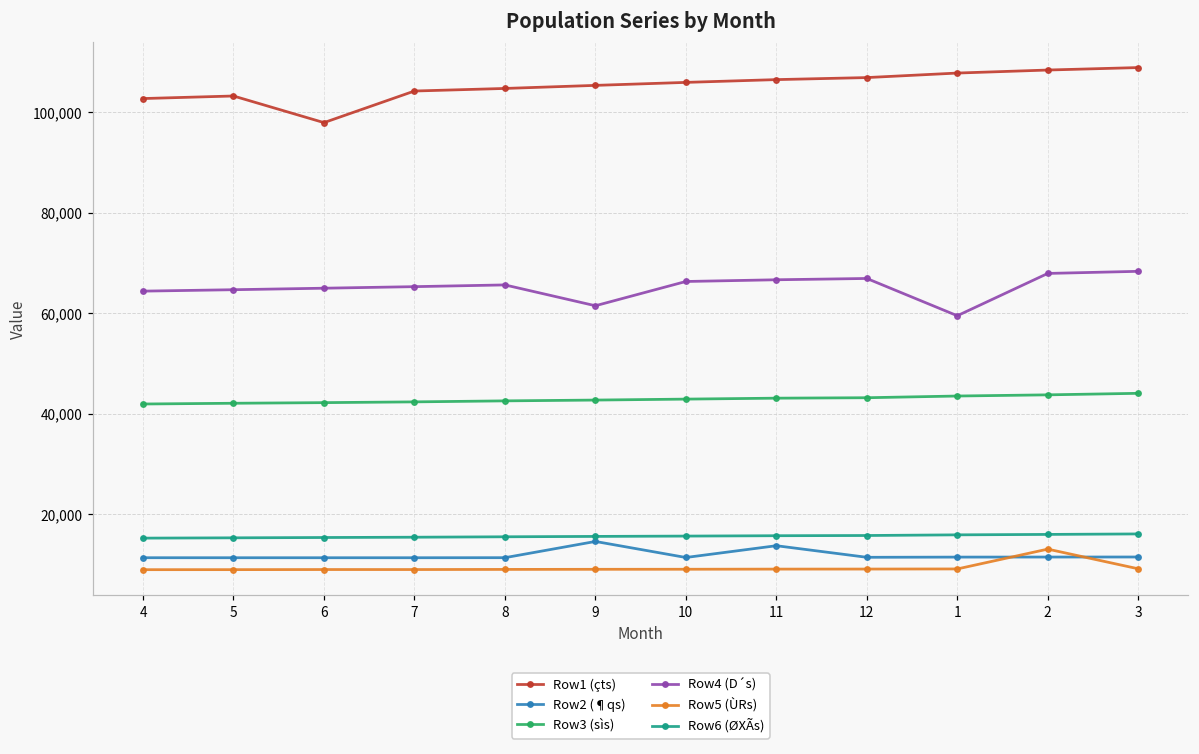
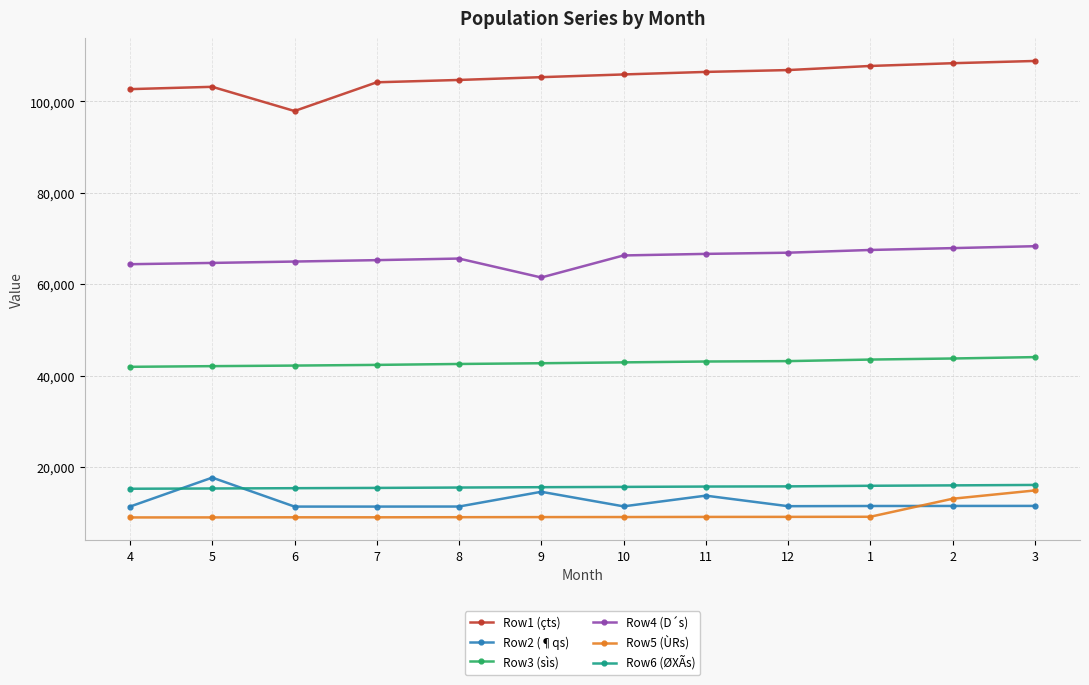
Row2 (¶qs), 5: 11,000 -> 18,000
Row4 (D´s), 1: 59,000 -> 67,000
Row5 (ÙRs), 3: 9,000 -> 15,000
